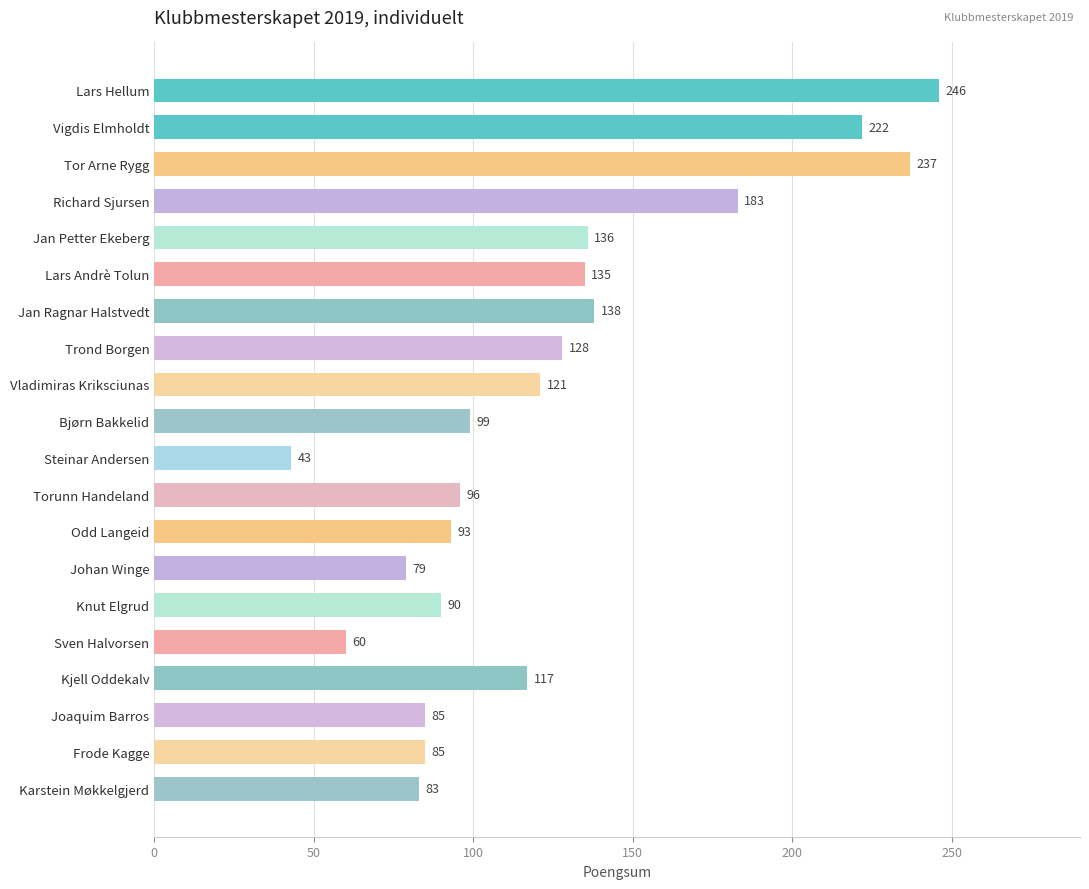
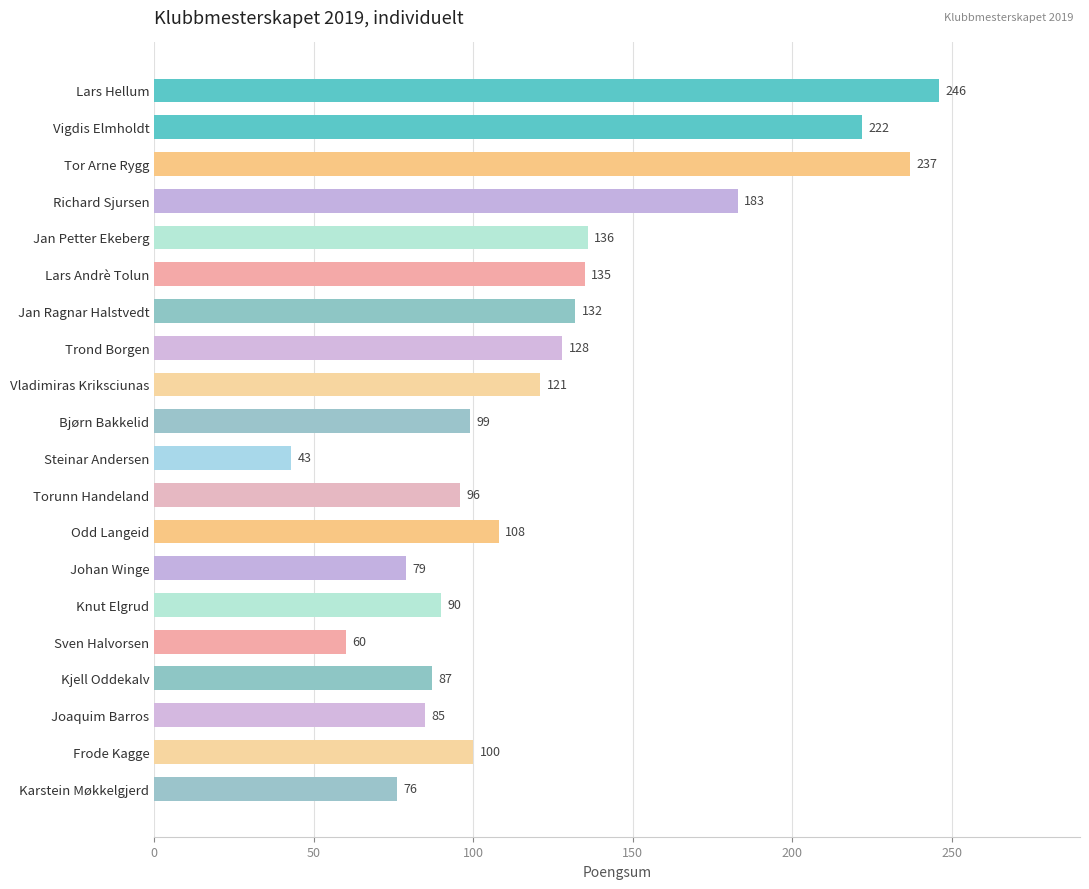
Jan Ragnar Halstvedt: 138 -> 132
Odd Langeid: 93 -> 108
Kjell Oddekalv: 117 -> 87
Frode Kagge: 85 -> 100
Karstein Møkkelgjerd: 83 -> 76
